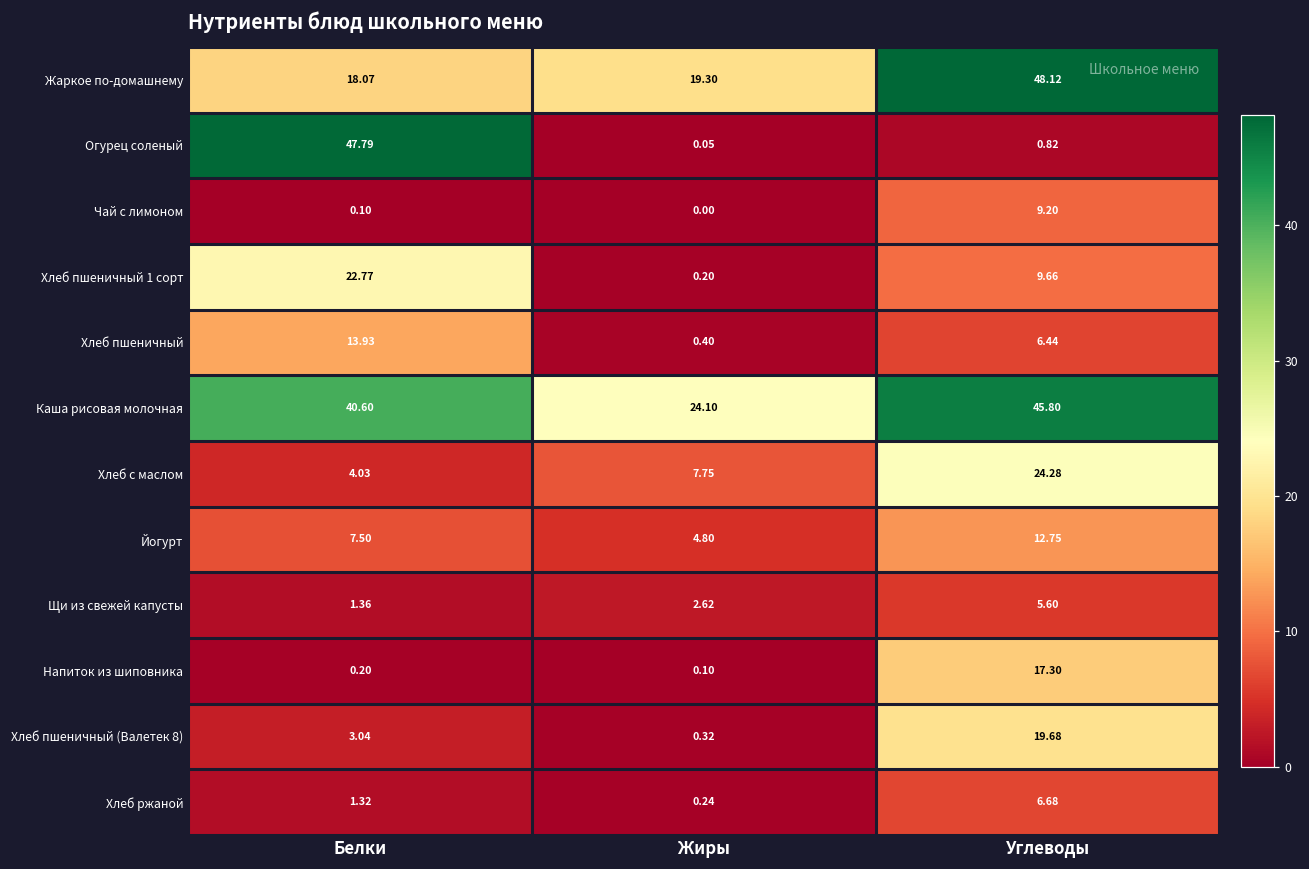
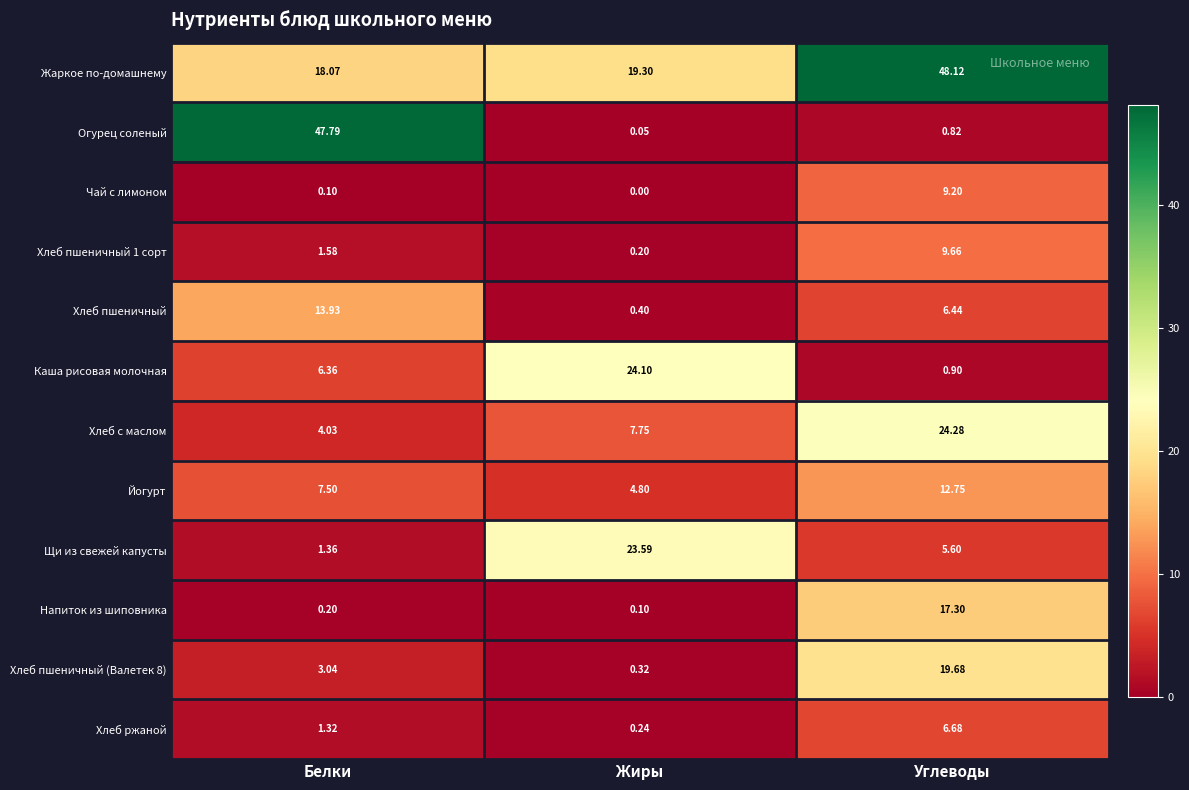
Хлеб пшеничный 1 сорт, Белки: 22.77 -> 1.58
Каша рисовая молочная, Белки: 40.60 -> 6.36
Каша рисовая молочная, Углеводы: 45.80 -> 0.90
Щи из свежей капусты, Жиры: 2.62 -> 23.59
